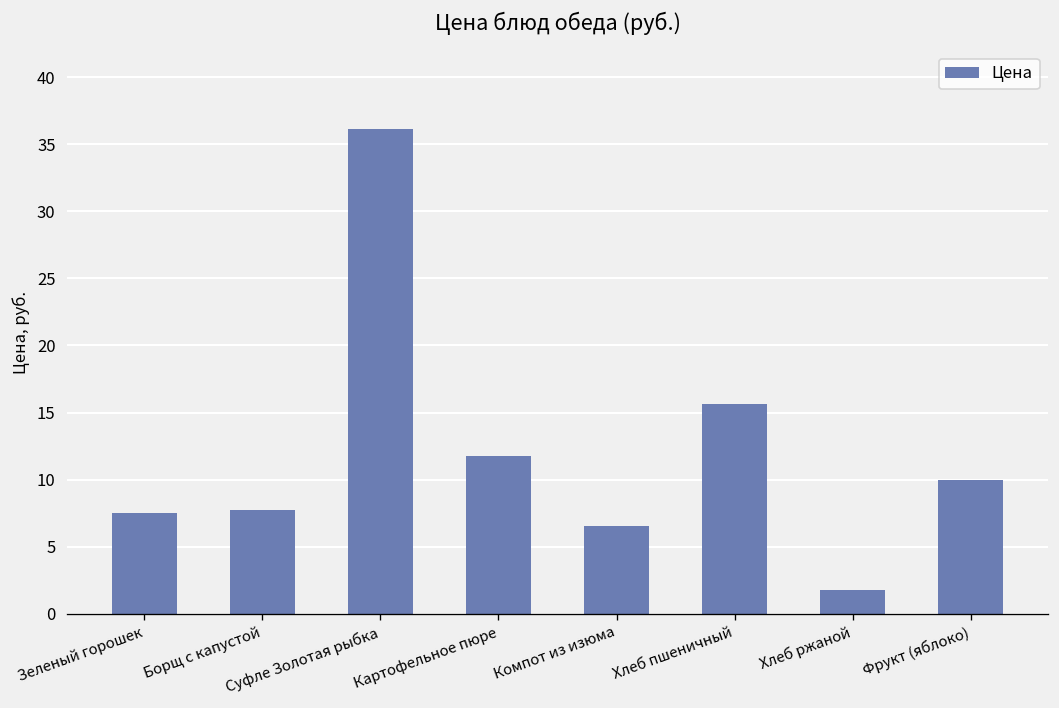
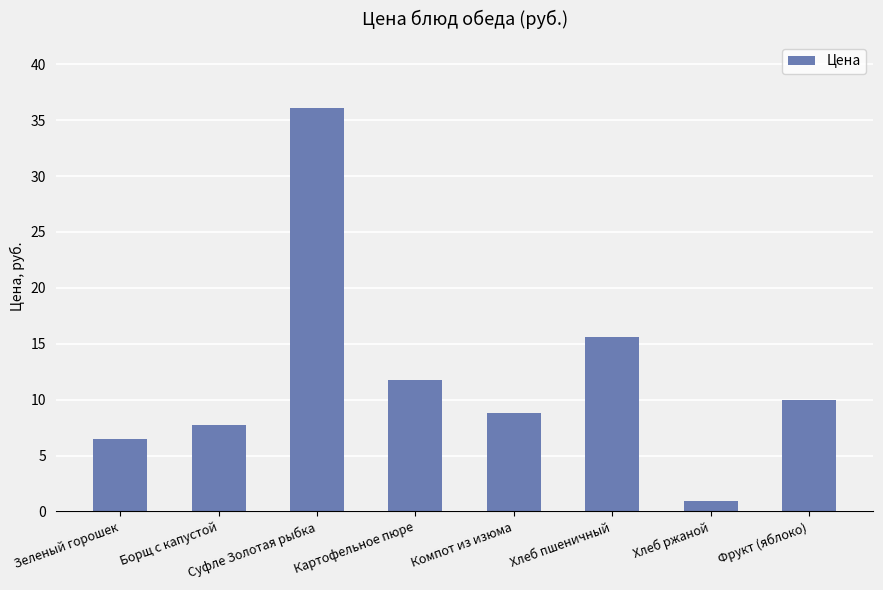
Зеленый горошек: 7.5 -> 6.5
Компот из изюма: 6.6 -> 8.8
Хлеб ржаной: 1.8 -> 1.0
